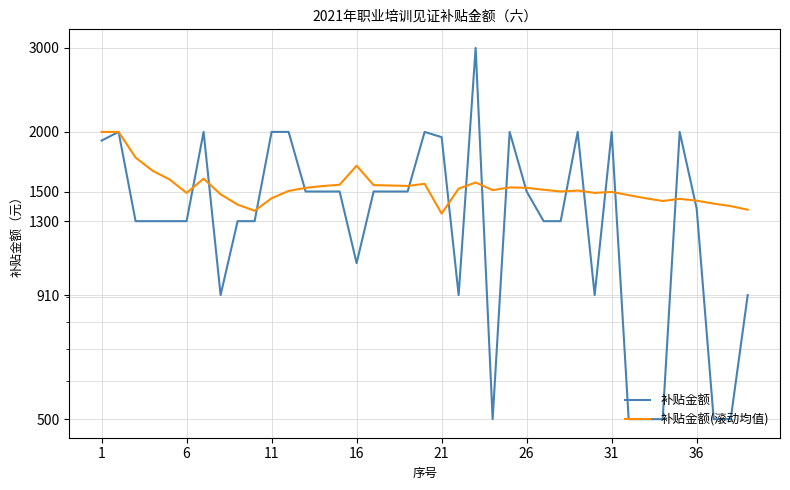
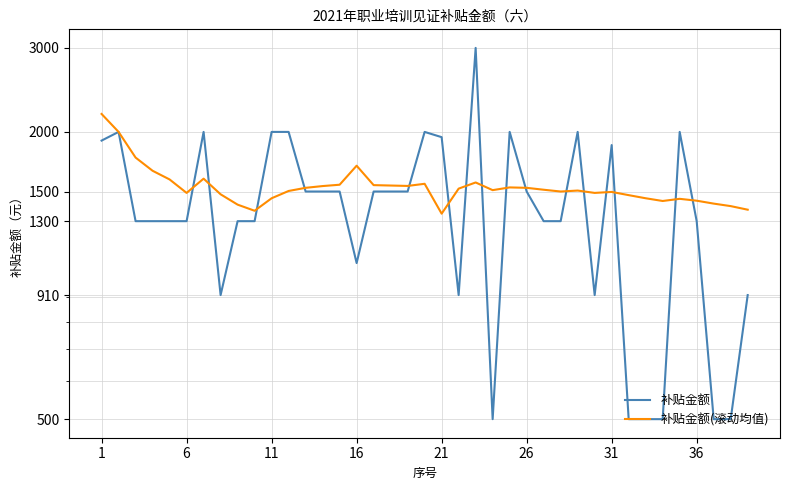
补贴金额(滚动均值), 1: 2000 -> 2200
补贴金额, 31: 2000 -> 1880
补贴金额, 36: 1380 -> 1300
